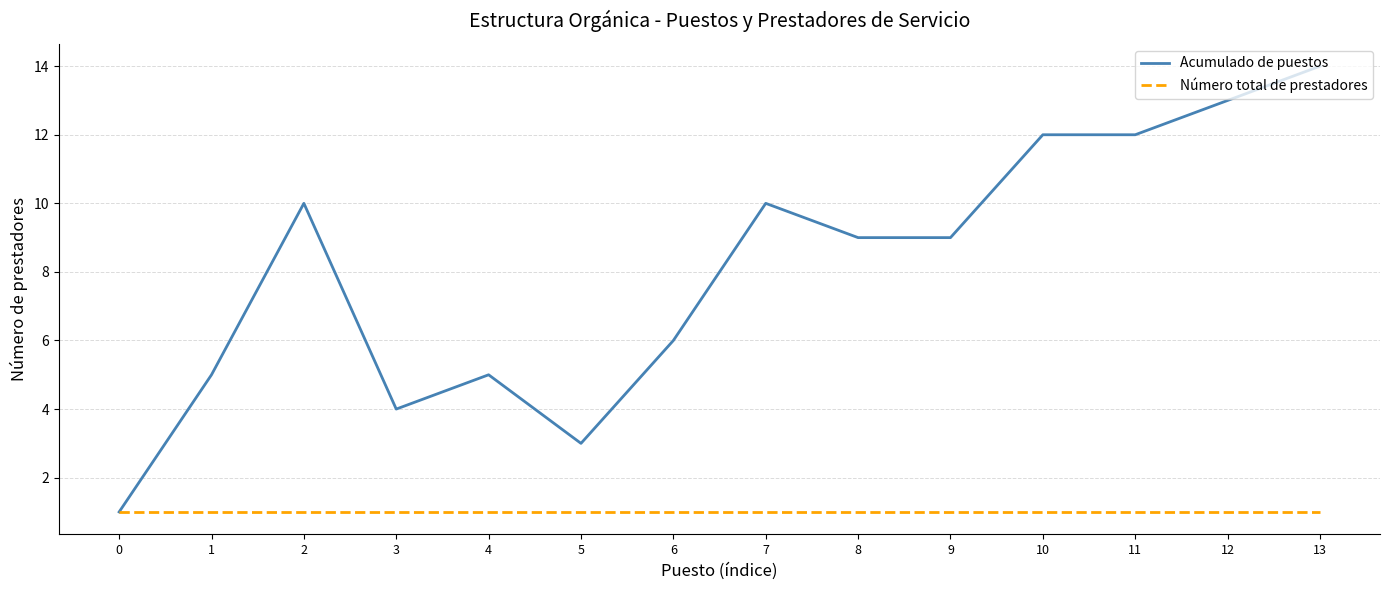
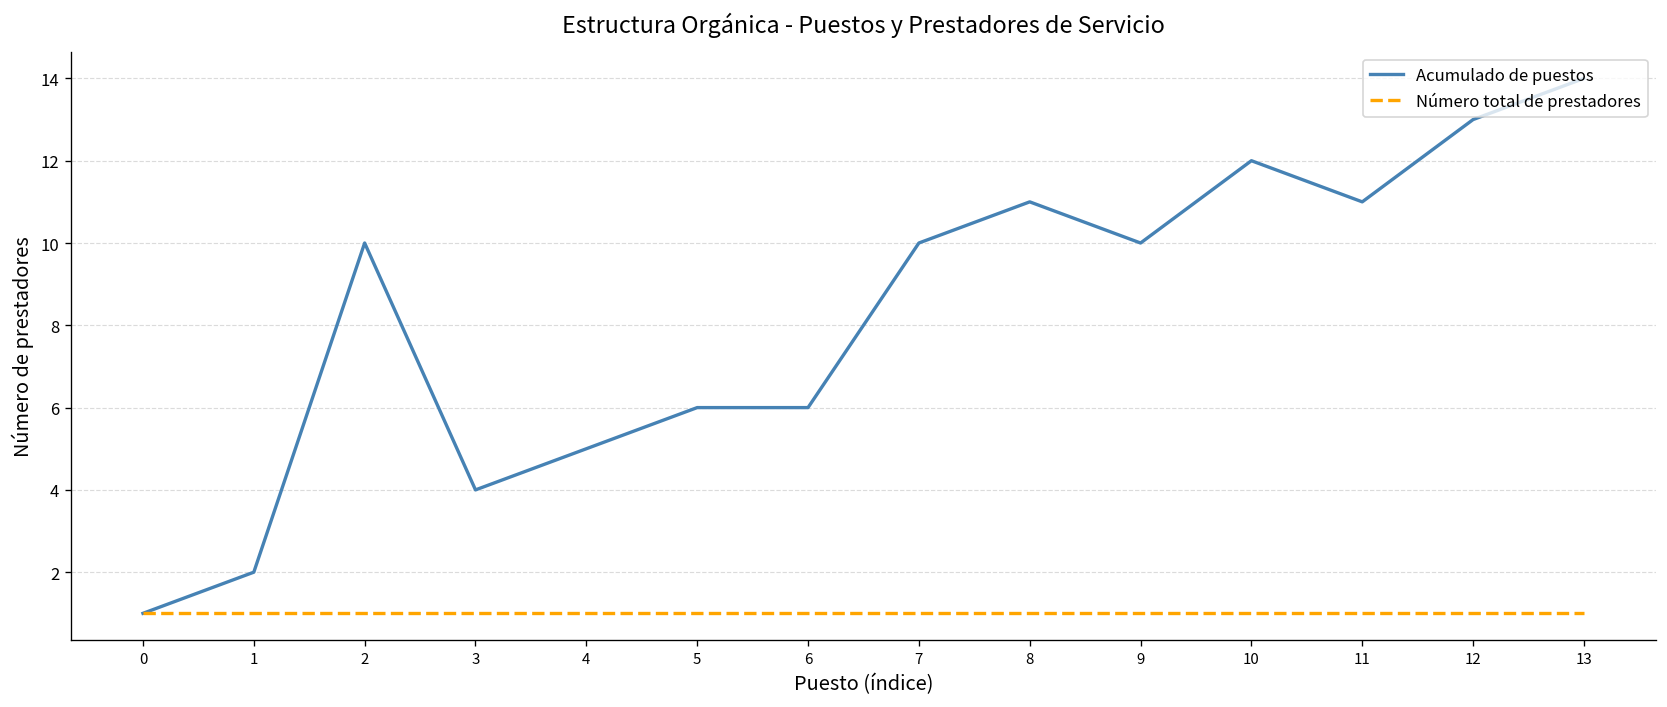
Acumulado de puestos, 1: 5 -> 2
Acumulado de puestos, 5: 3 -> 6
Acumulado de puestos, 8: 9 -> 11
Acumulado de puestos, 9: 9 -> 10
Acumulado de puestos, 11: 12 -> 11
